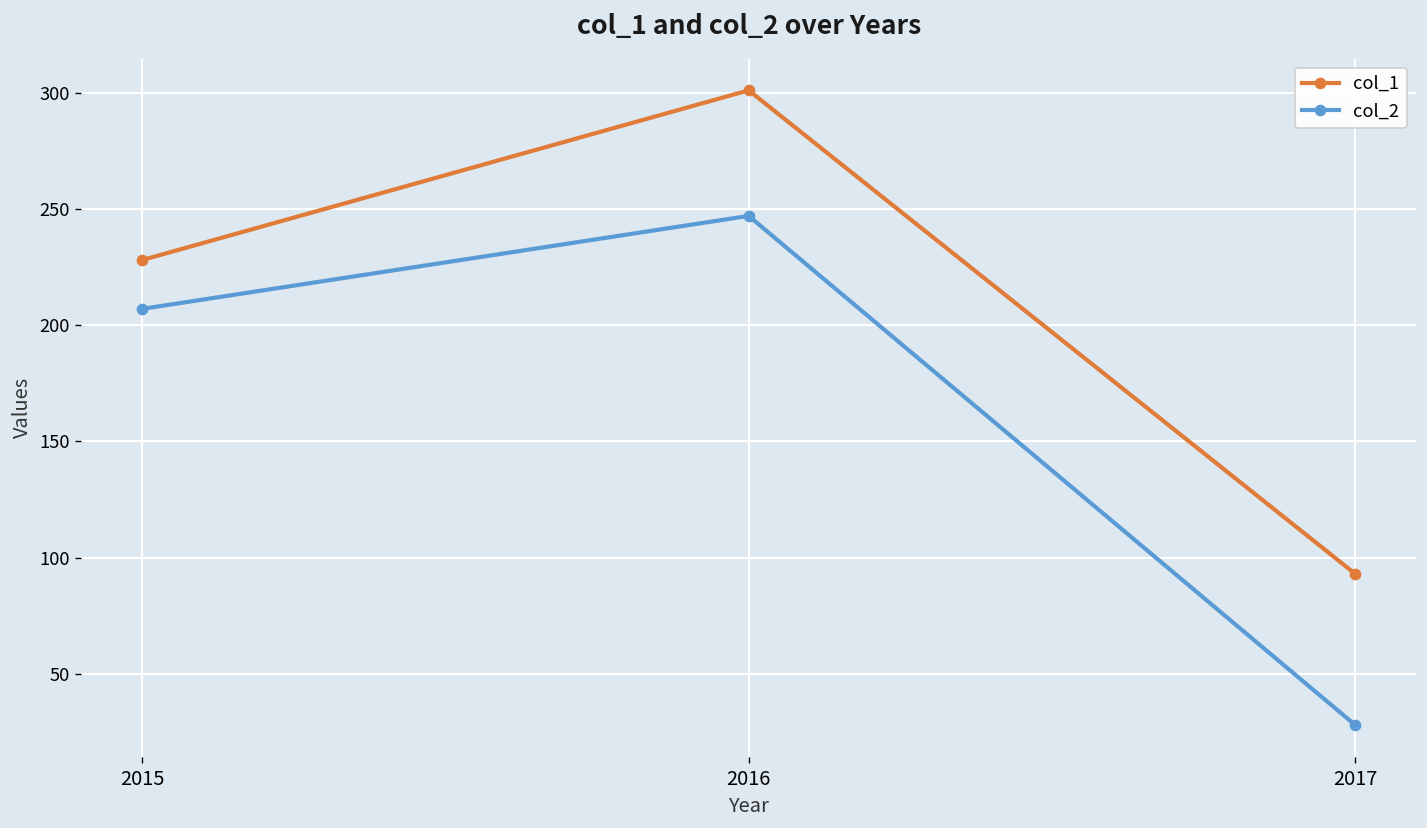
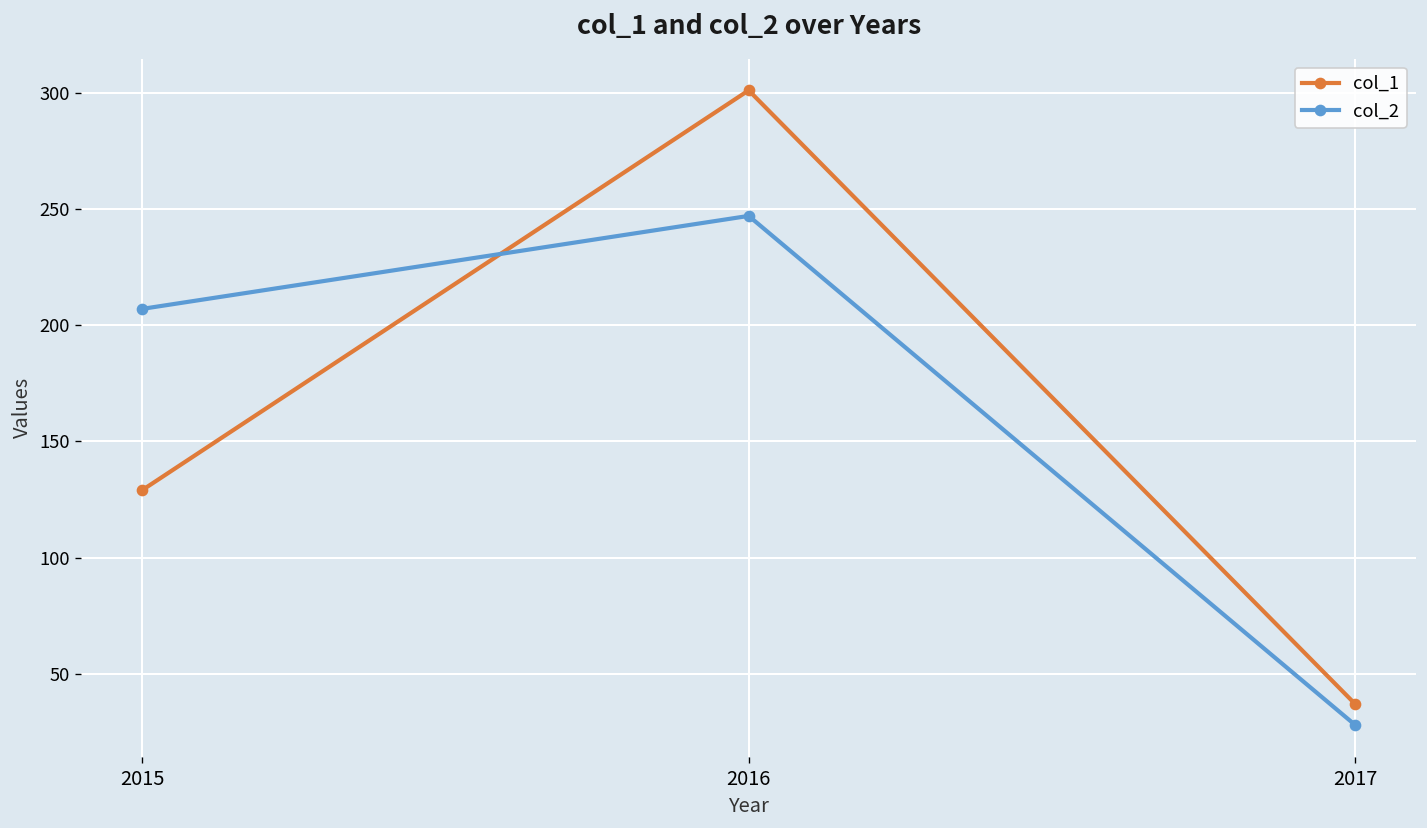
col_1, 2015: 228 -> 129
col_1, 2017: 93 -> 37
